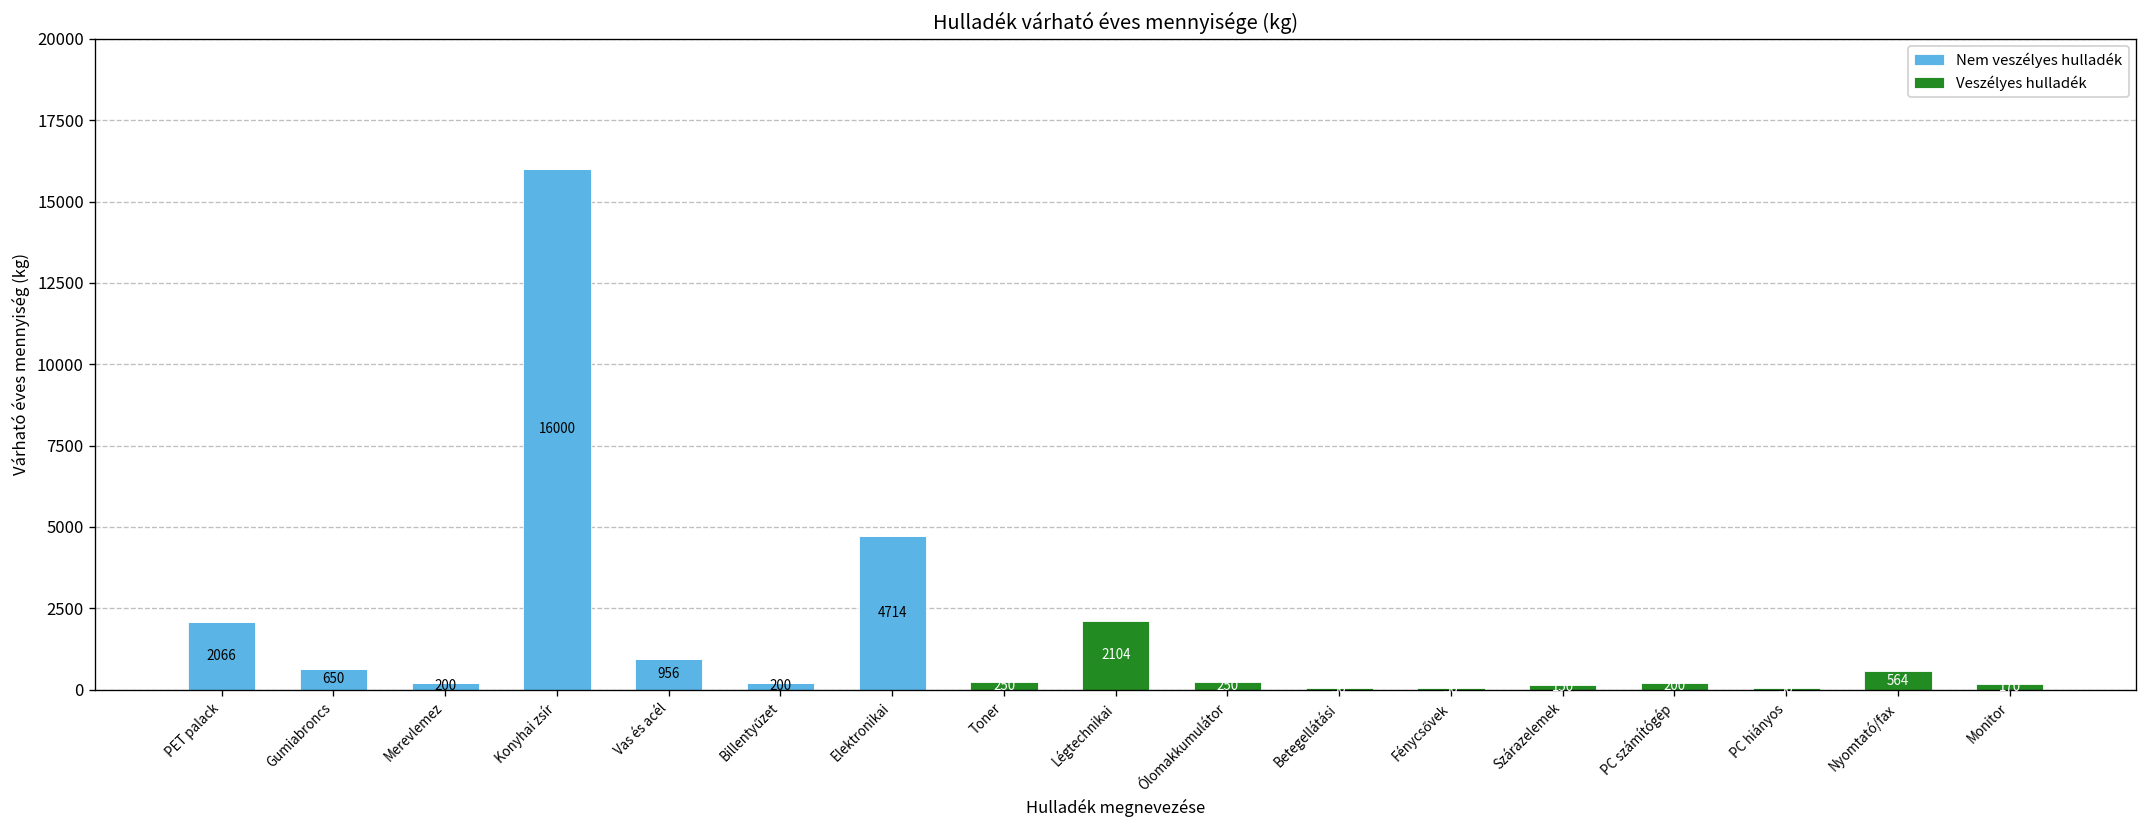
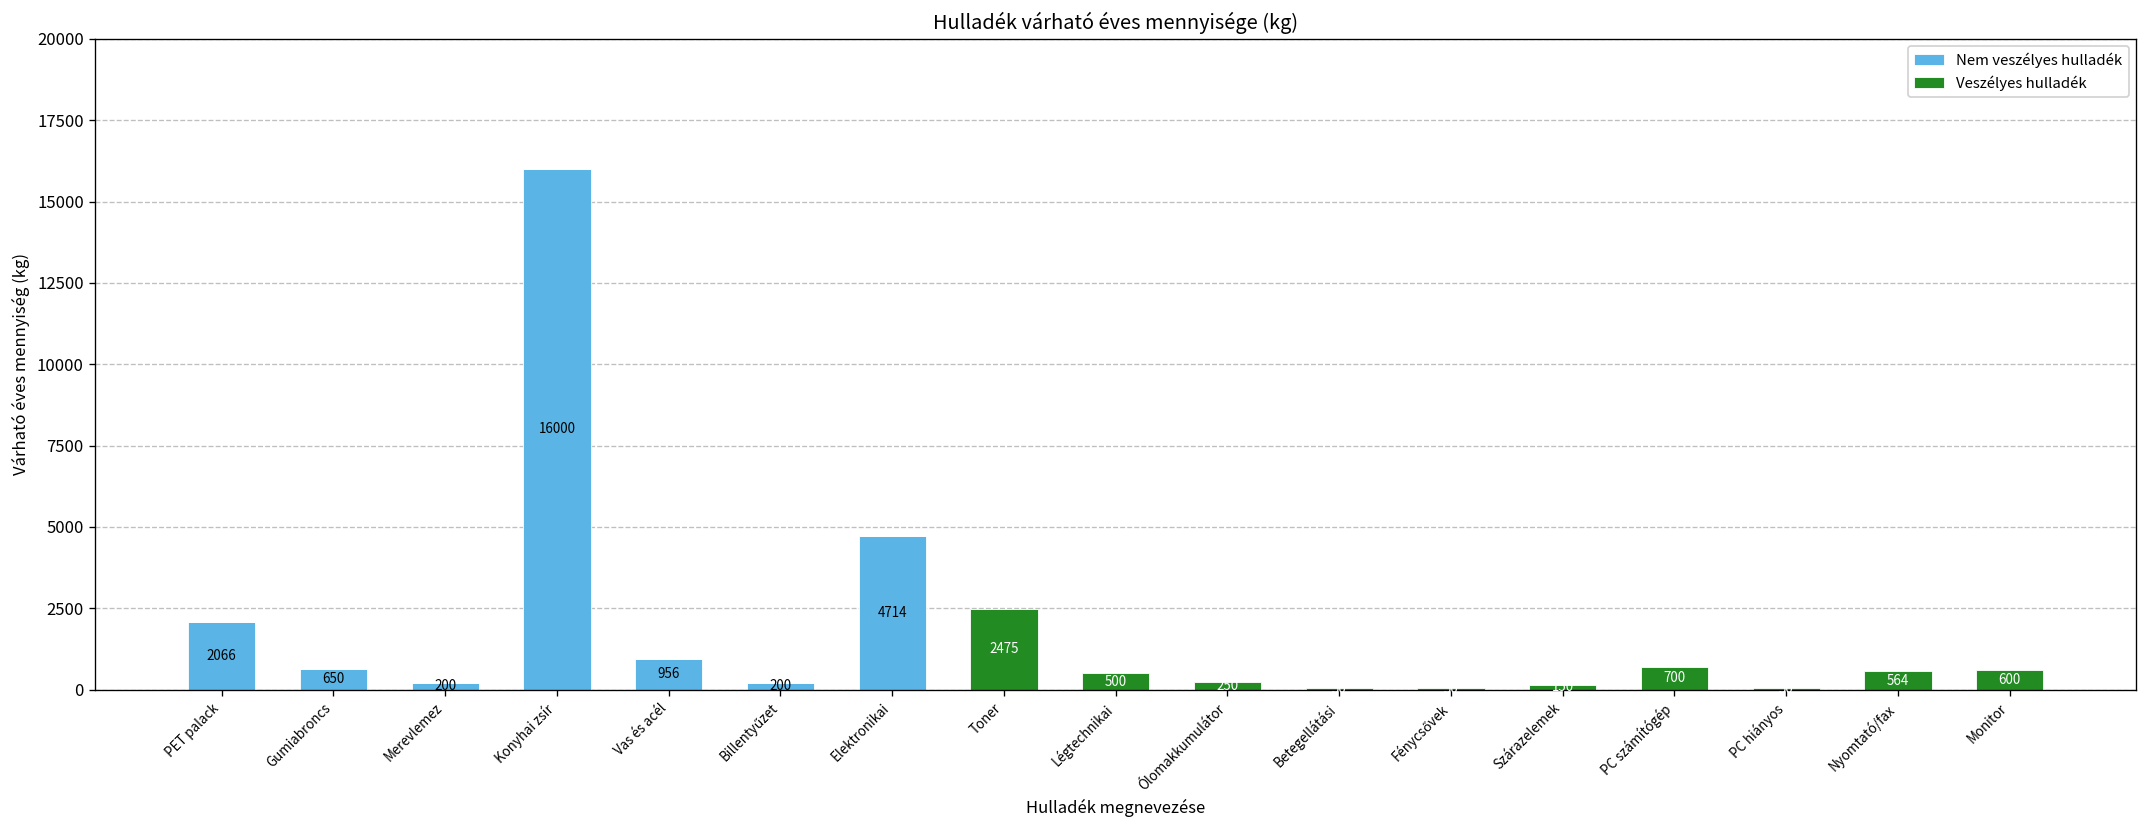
Veszélyes hulladék, Toner: 250 -> 2475
Veszélyes hulladék, Légtechnikai: 2104 -> 500
Veszélyes hulladék, PC számítógép: 200 -> 700
Veszélyes hulladék, Monitor: 200 -> 600
